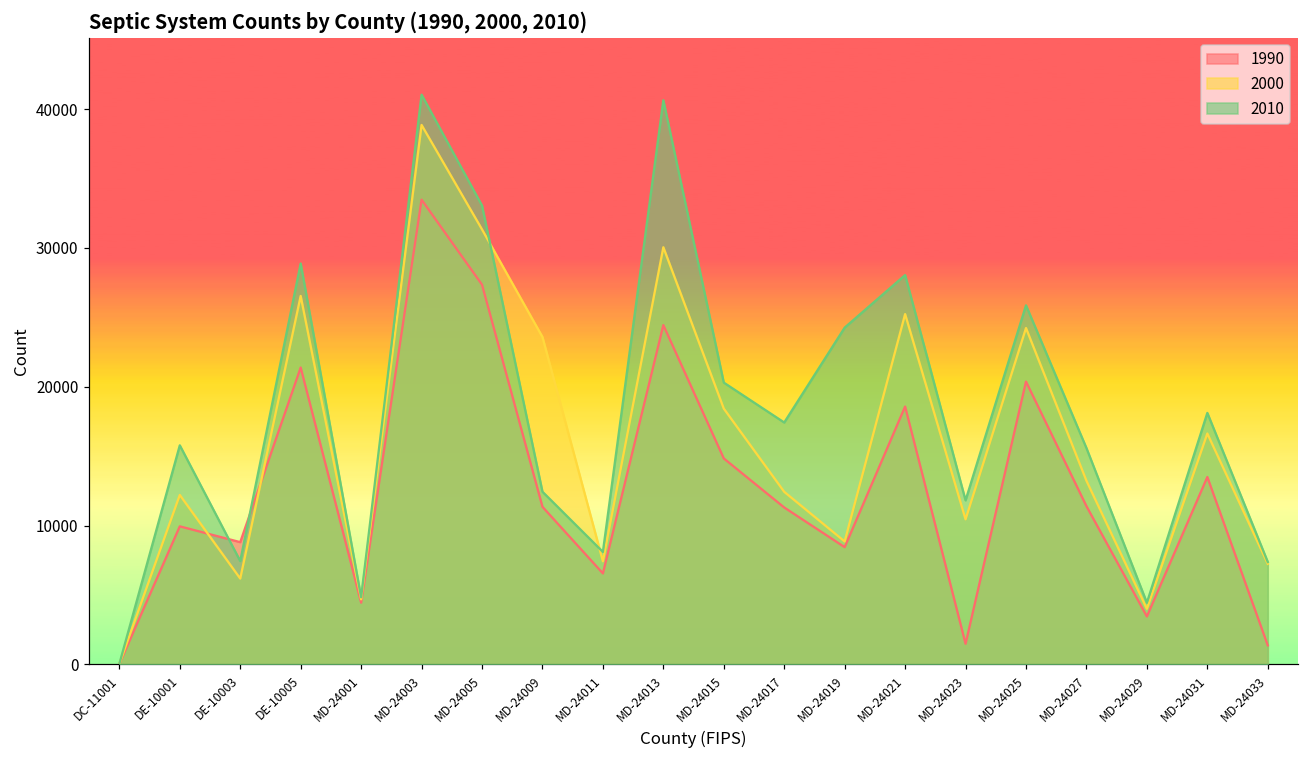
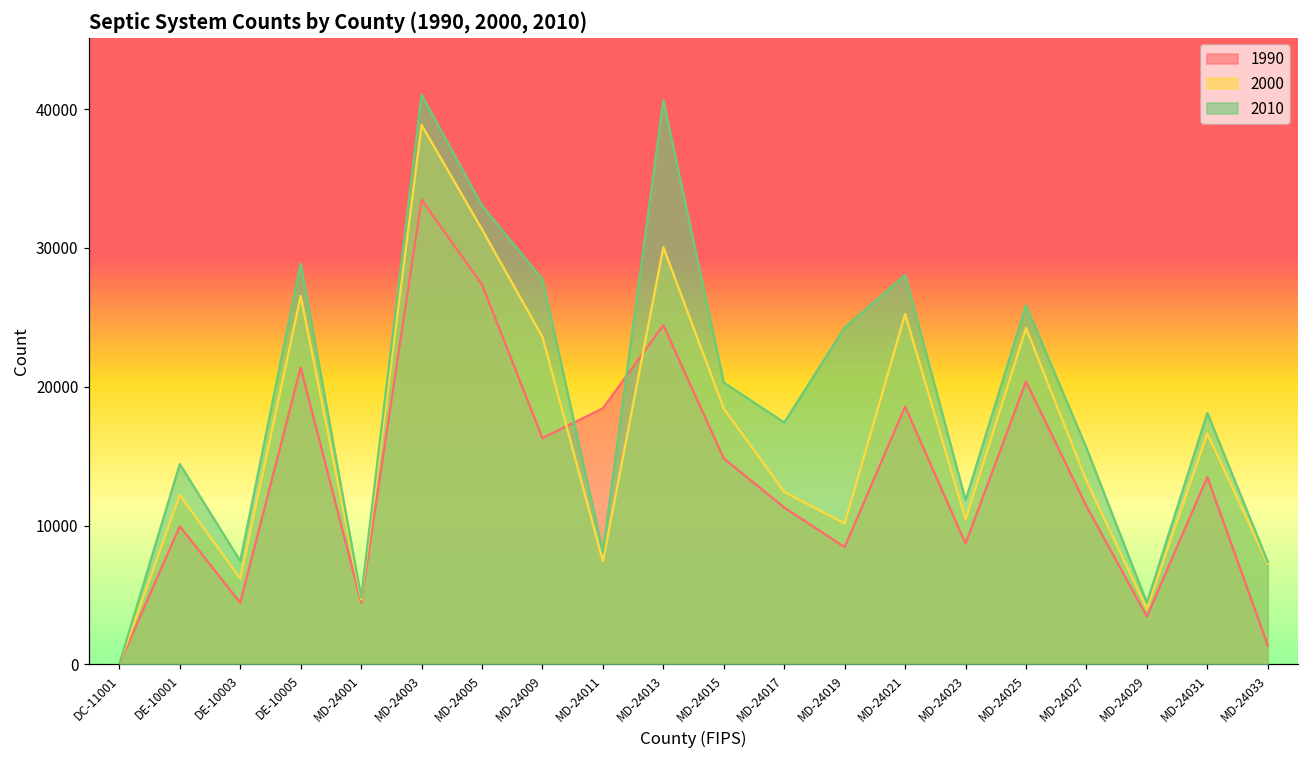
2010, DE-10001: 15800 -> 14400
1990, DE-10003: 8800 -> 4400
1990, MD-24009: 11300 -> 16300
2010, MD-24009: 12400 -> 27700
1990, MD-24011: 6500 -> 18400
2000, MD-24019: 8900 -> 10100
1990, MD-24023: 1500 -> 8700
